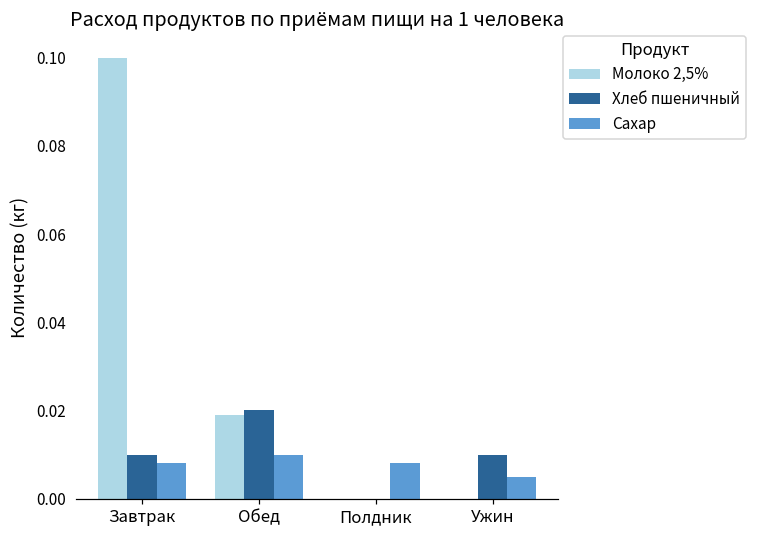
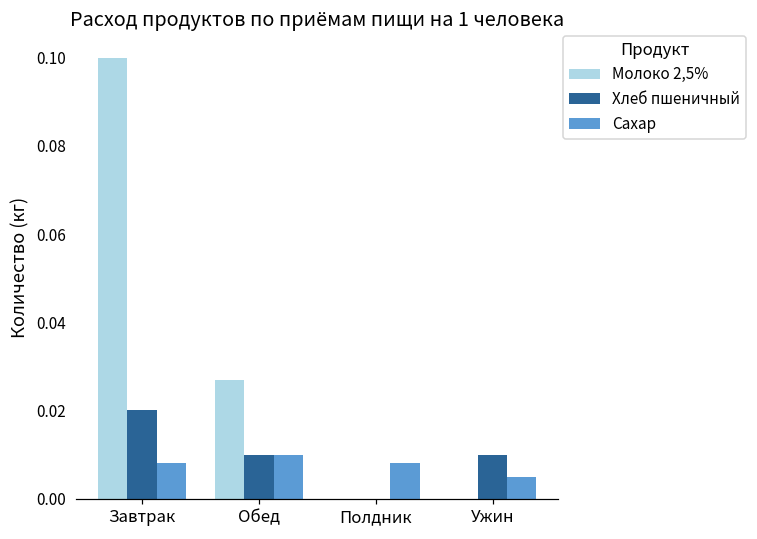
Хлеб пшеничный, Завтрак: 0.01 -> 0.02
Молоко 2,5%, Обед: 0.019 -> 0.027
Хлеб пшеничный, Обед: 0.02 -> 0.01
